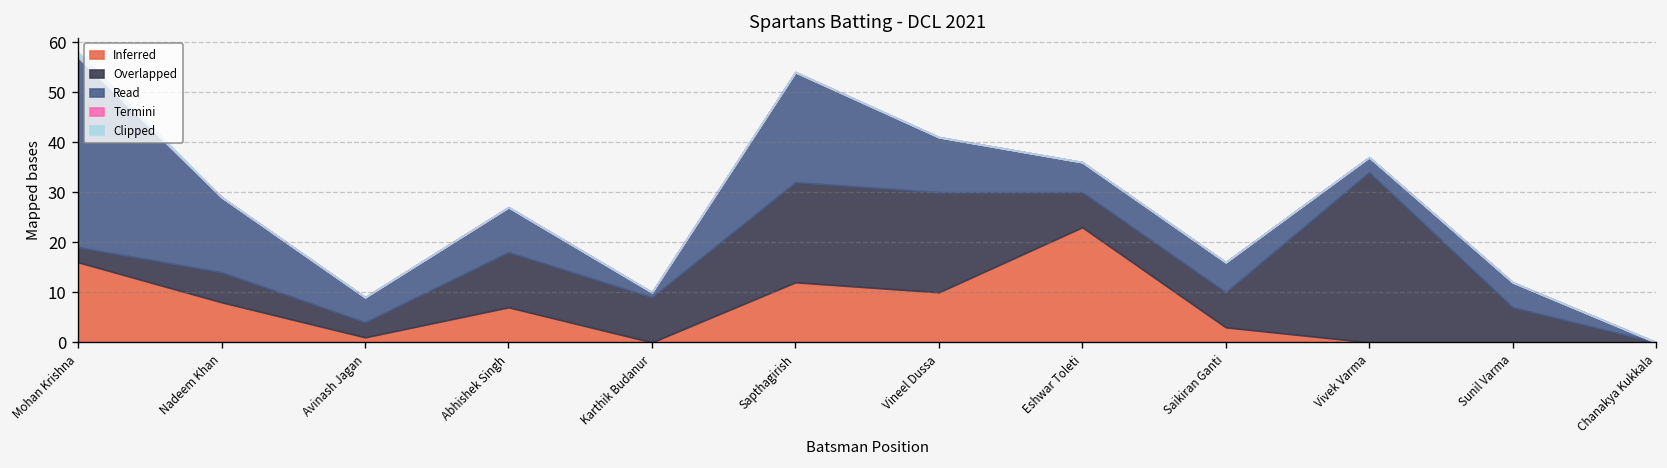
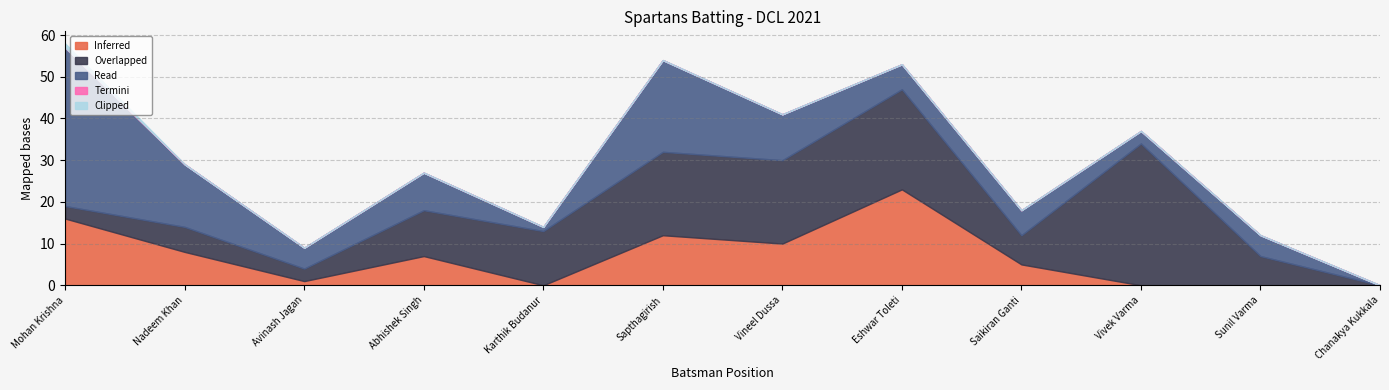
Overlapped, Karthik Budanur: 9 -> 13
Overlapped, Eshwar Toleti: 7 -> 24
Inferred, Saikiran Ganti: 3 -> 5
